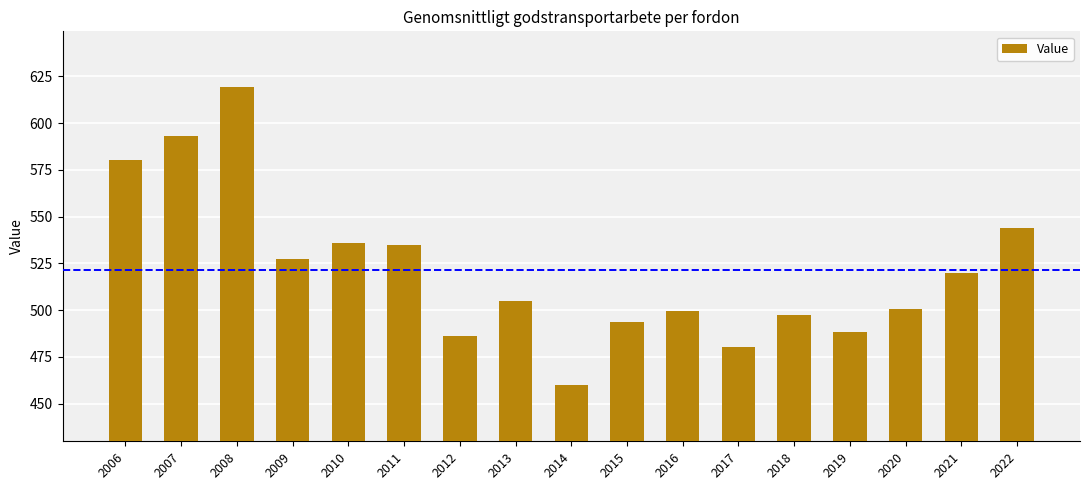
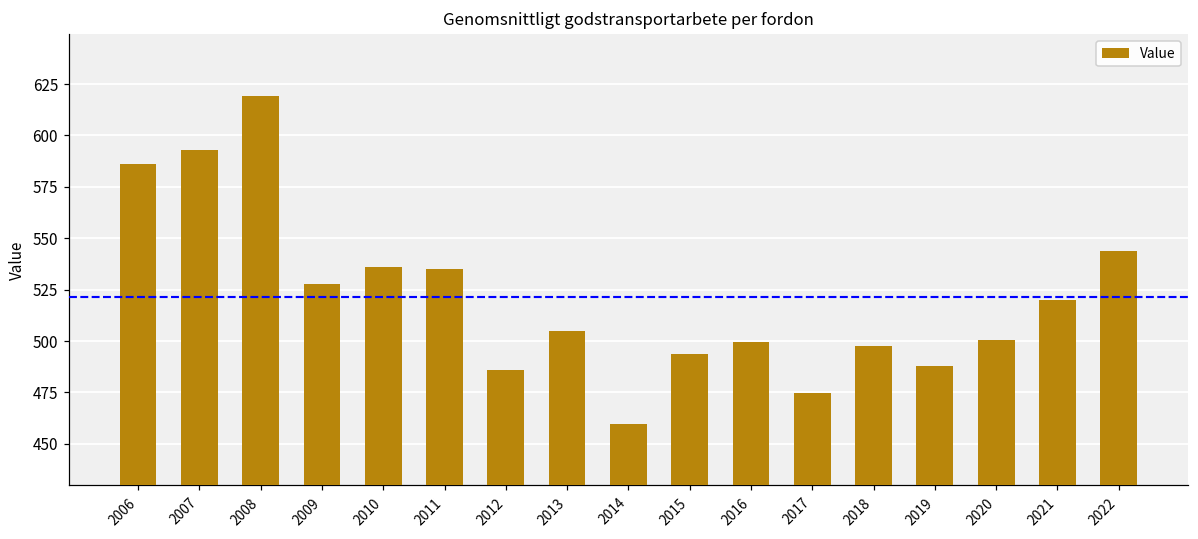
2006: 580 -> 586
2017: 480 -> 475
